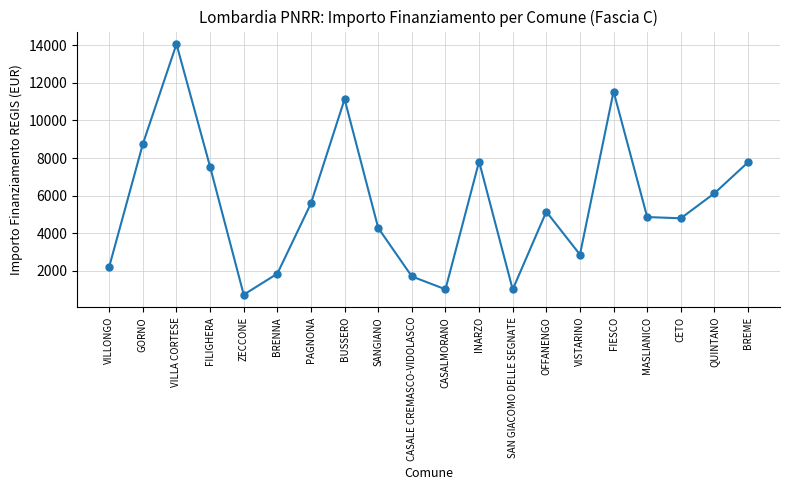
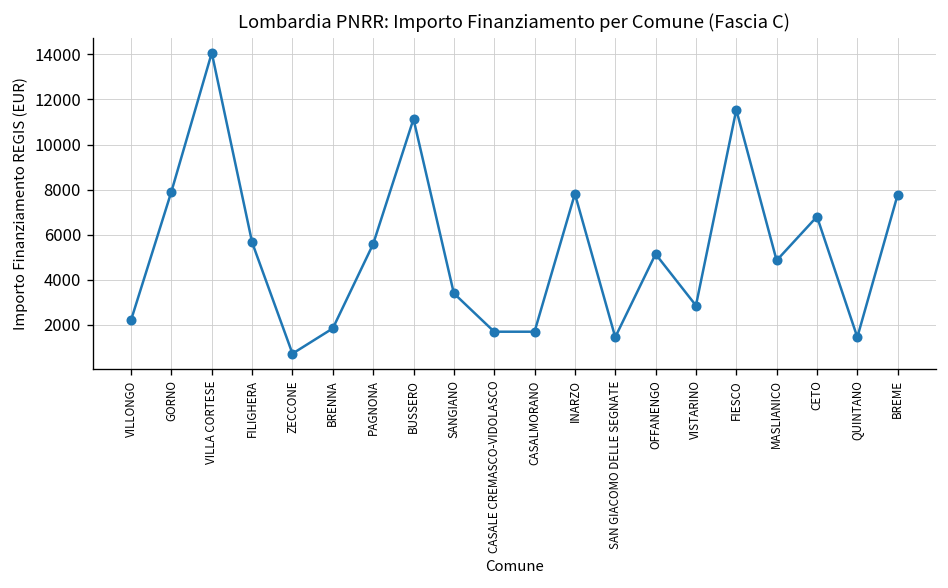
GORNO: 8700 -> 7900
FILIGHERA: 7500 -> 5700
SANGIANO: 4300 -> 3400
CASALMORANO: 1000 -> 1700
SAN GIACOMO DELLE SEGNATE: 1000 -> 1500
CETO: 4800 -> 6800
QUINTANO: 6100 -> 1500
